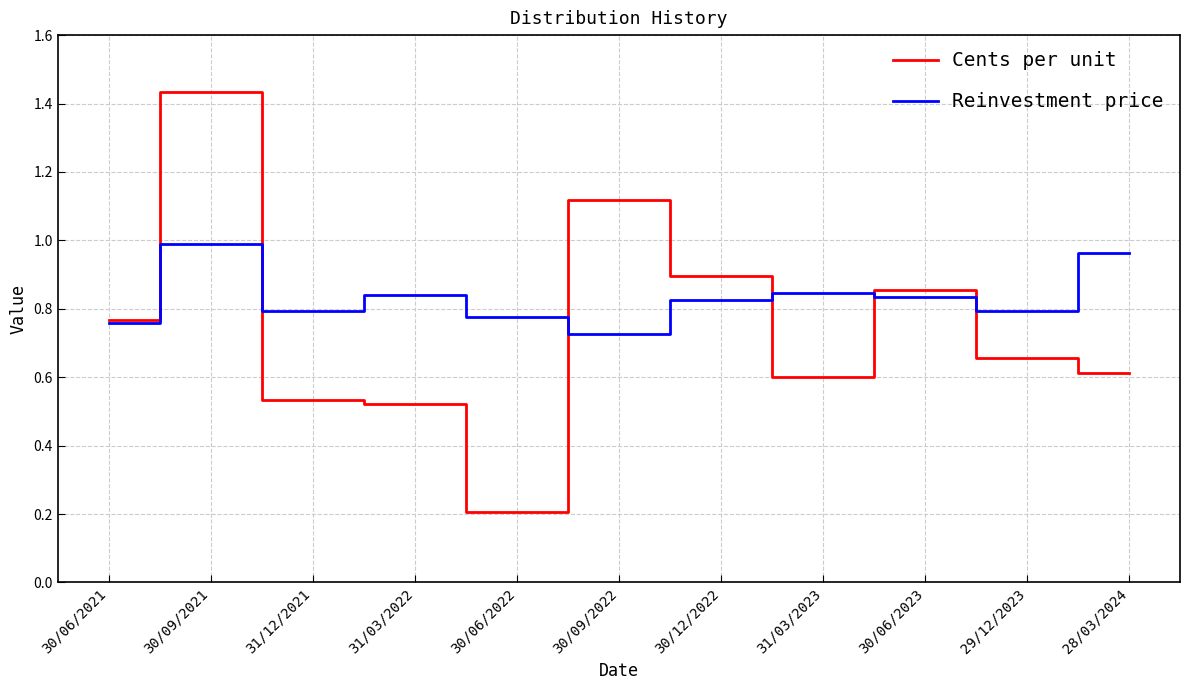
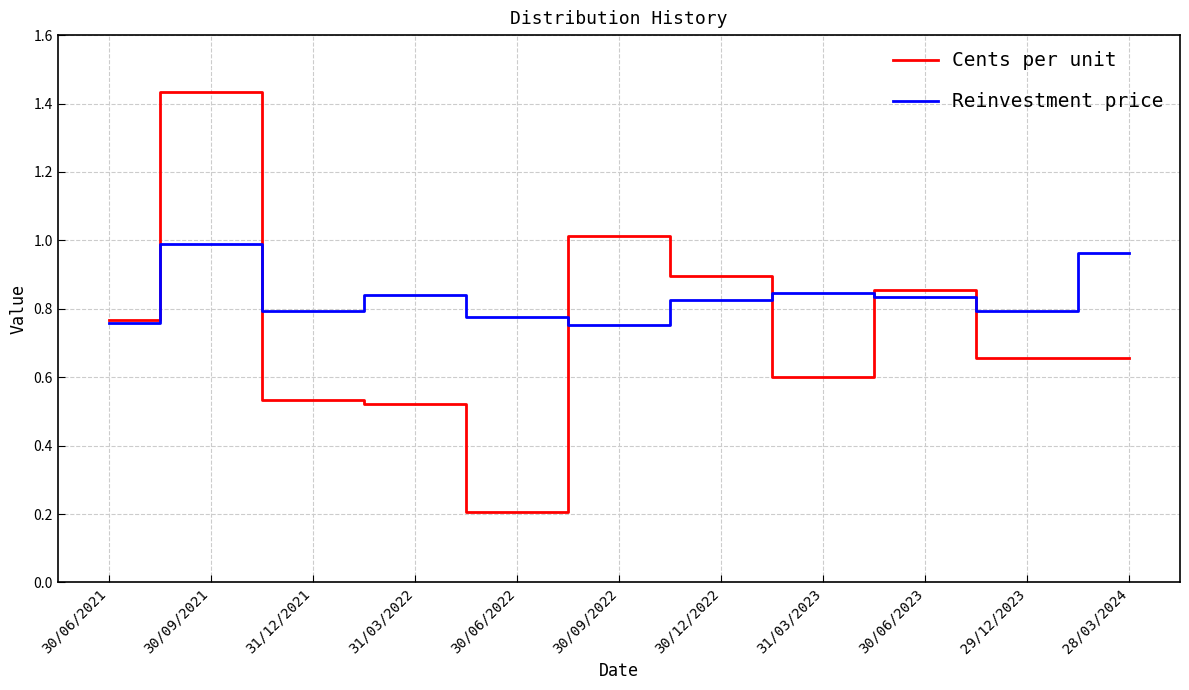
Cents per unit, 30/09/2022: 1.12 -> 1.01
Reinvestment price, 30/09/2022: 0.73 -> 0.75
Cents per unit, 28/03/2024: 0.61 -> 0.66
